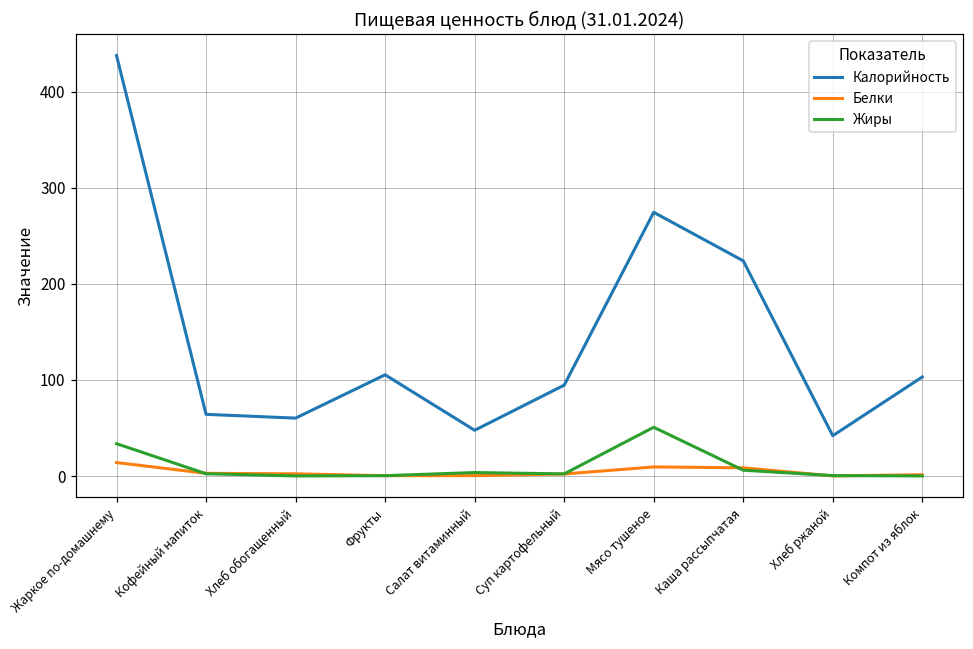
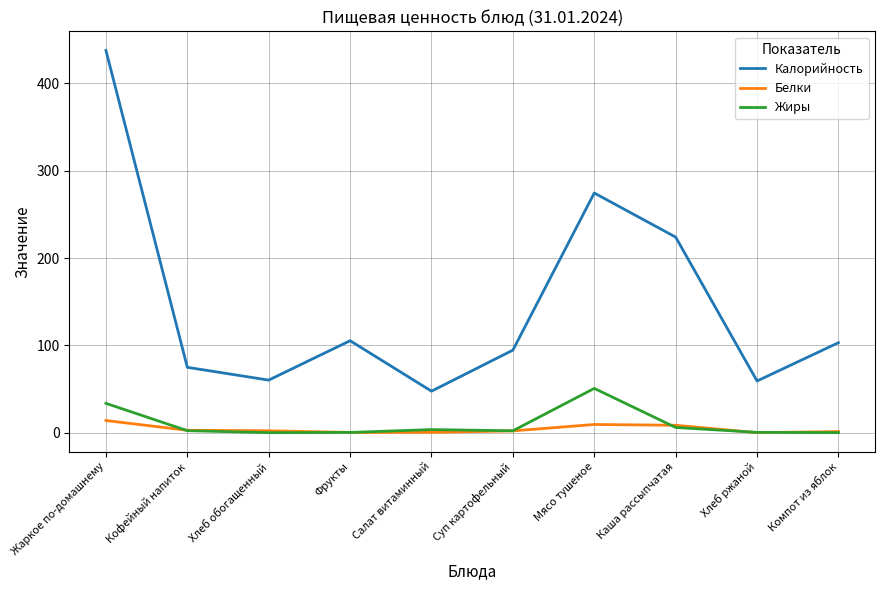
Калорийность, Кофейный напиток: 60 -> 70
Калорийность, Хлеб ржаной: 40 -> 60
